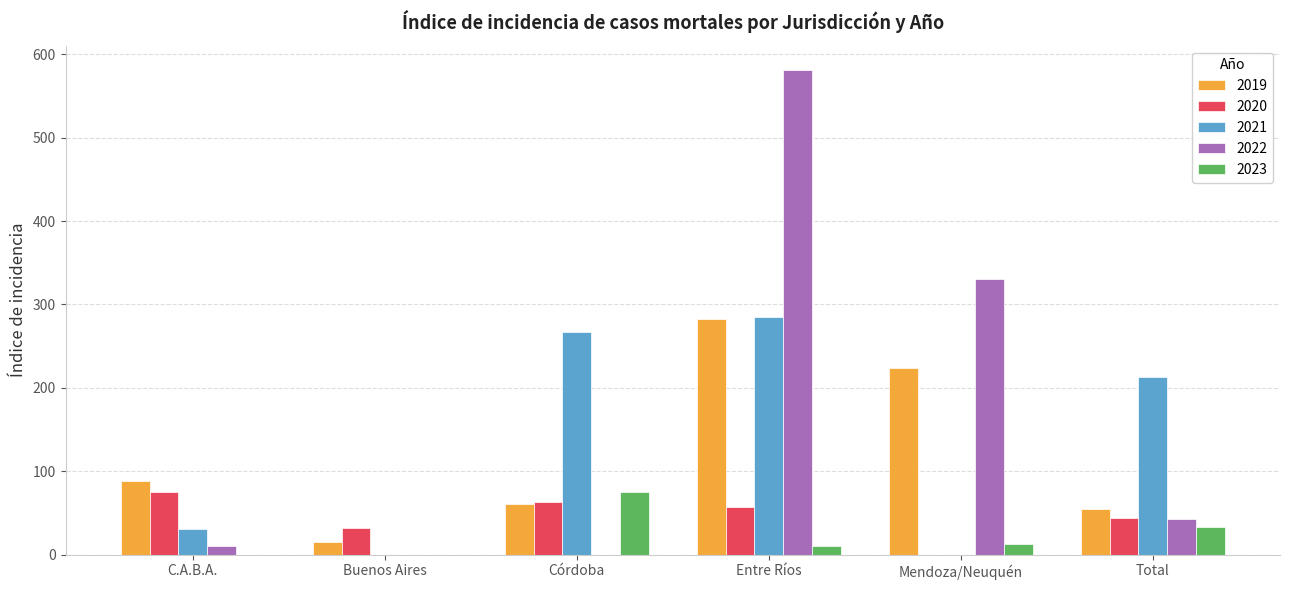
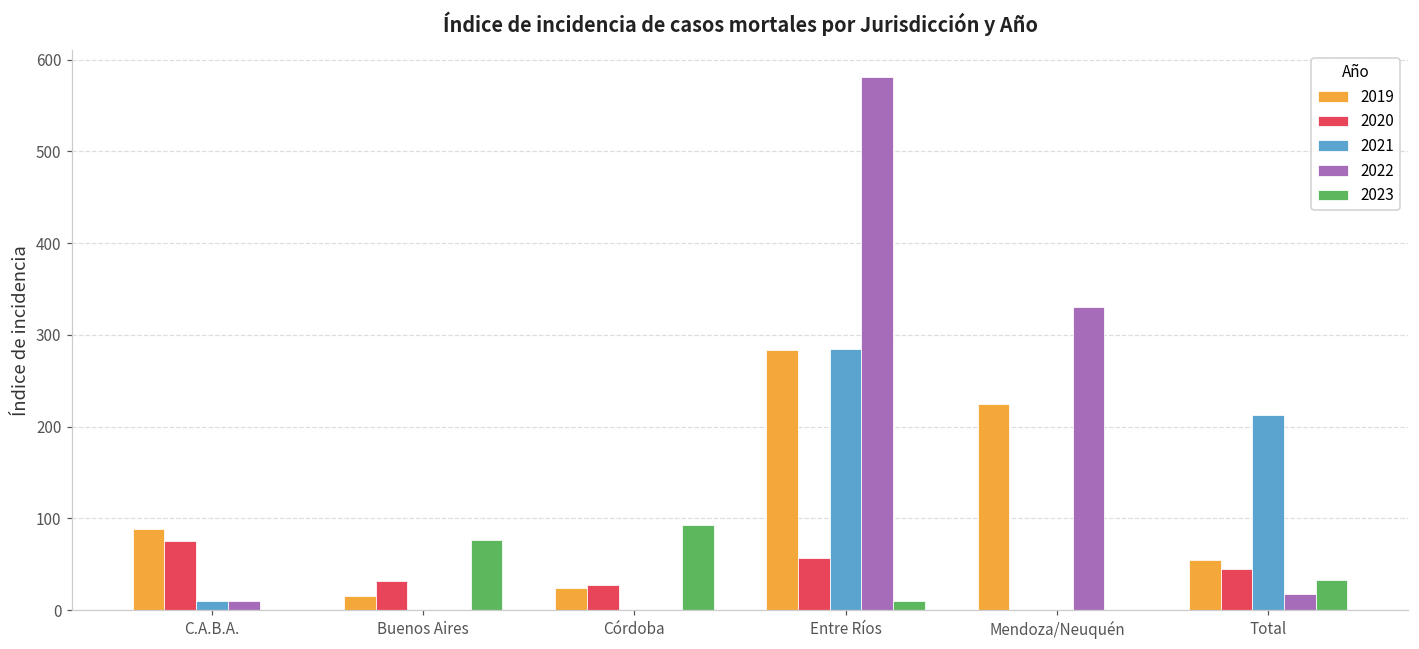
2021, C.A.B.A.: 30 -> 10
2023, Buenos Aires: 0 -> 80
2019, Córdoba: 60 -> 20
2020, Córdoba: 60 -> 30
2021, Córdoba: 270 -> 0
2023, Córdoba: 70 -> 90
2023, Mendoza/Neuquén: 10 -> 0
2022, Total: 40 -> 20
